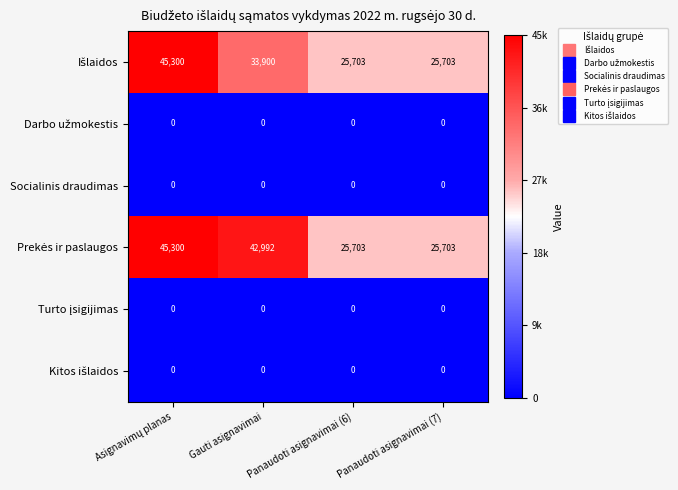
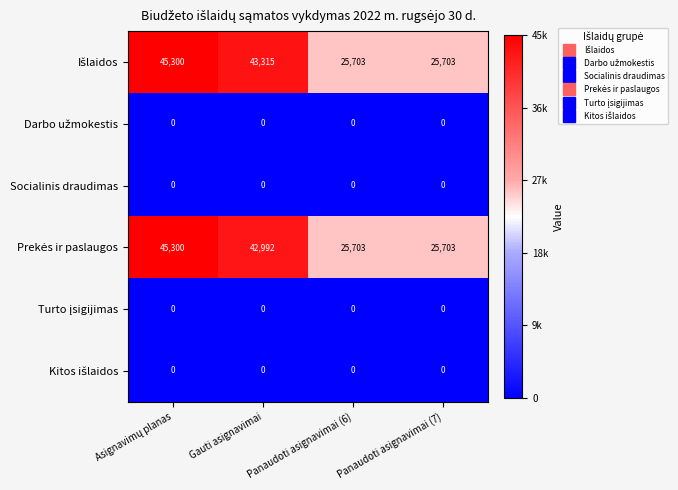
Išlaidos, Gauti asignavimai: 33,900 -> 43,315
